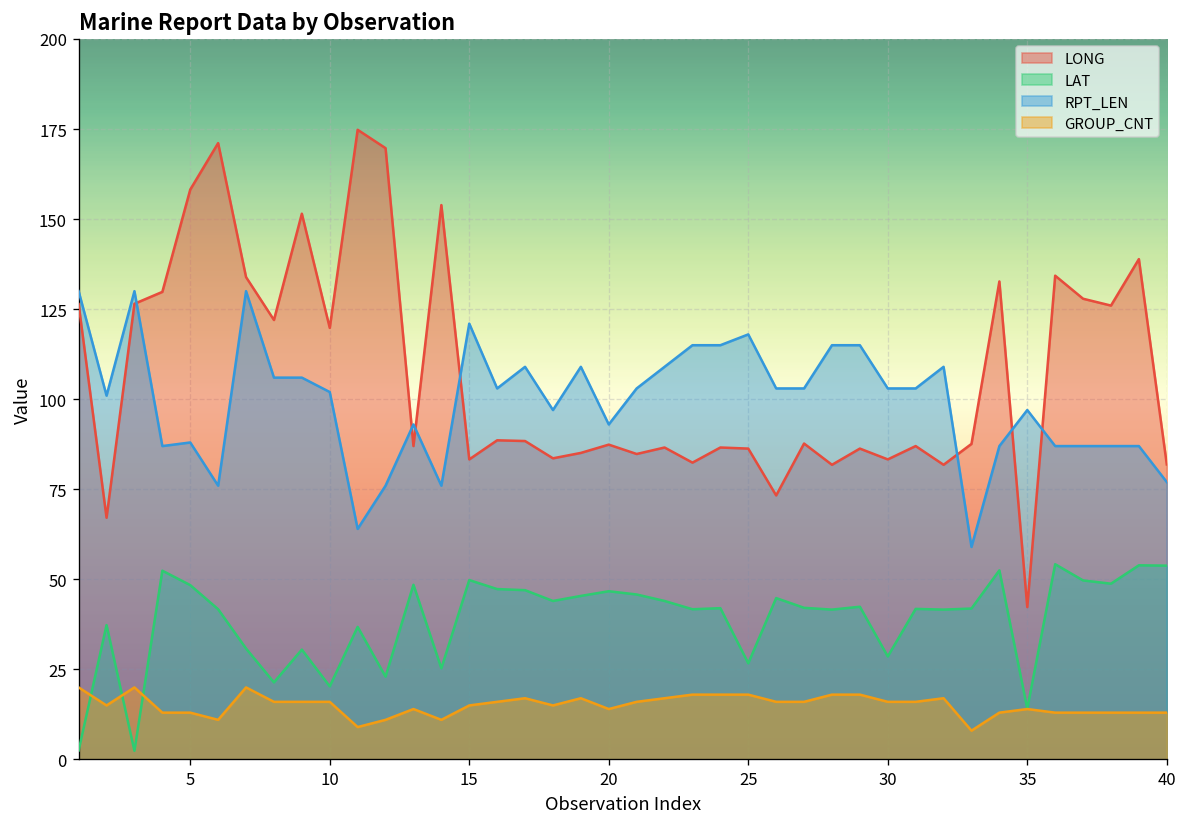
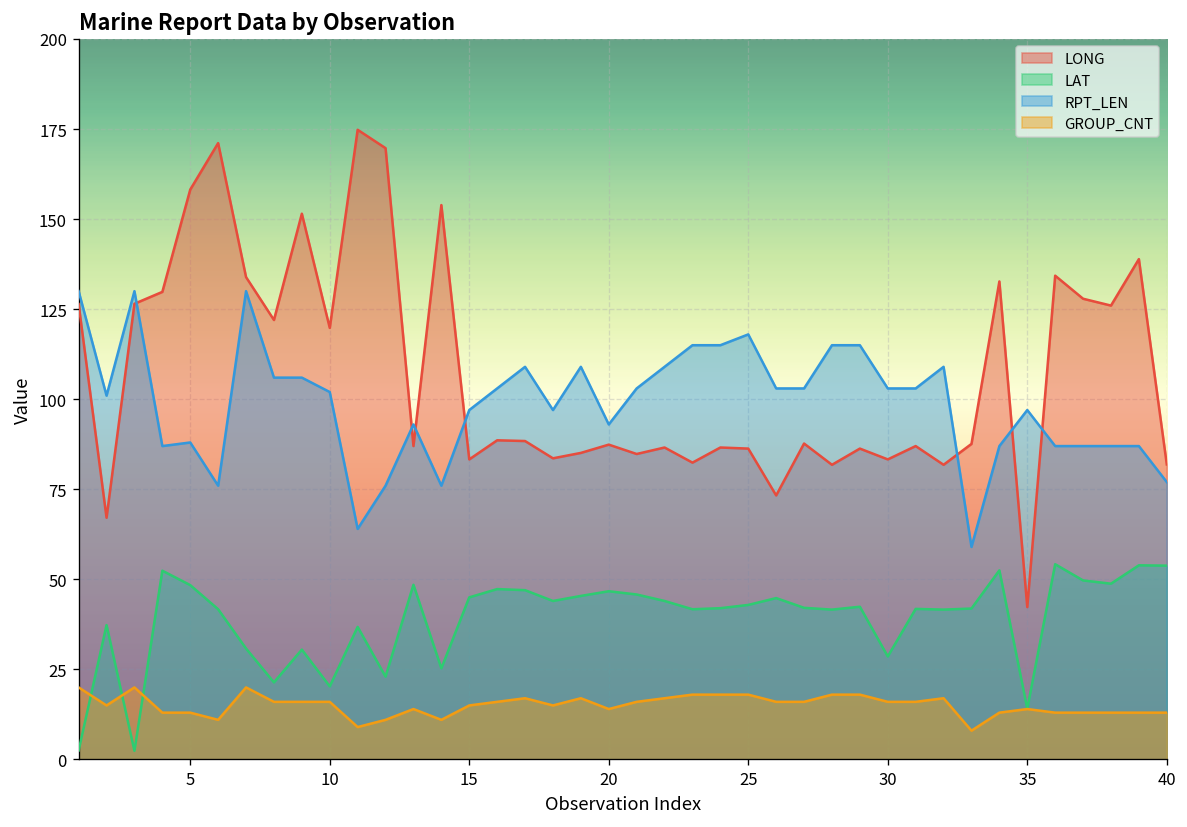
LAT, 15: 50 -> 45
RPT_LEN, 15: 121 -> 97
LAT, 25: 27 -> 43
